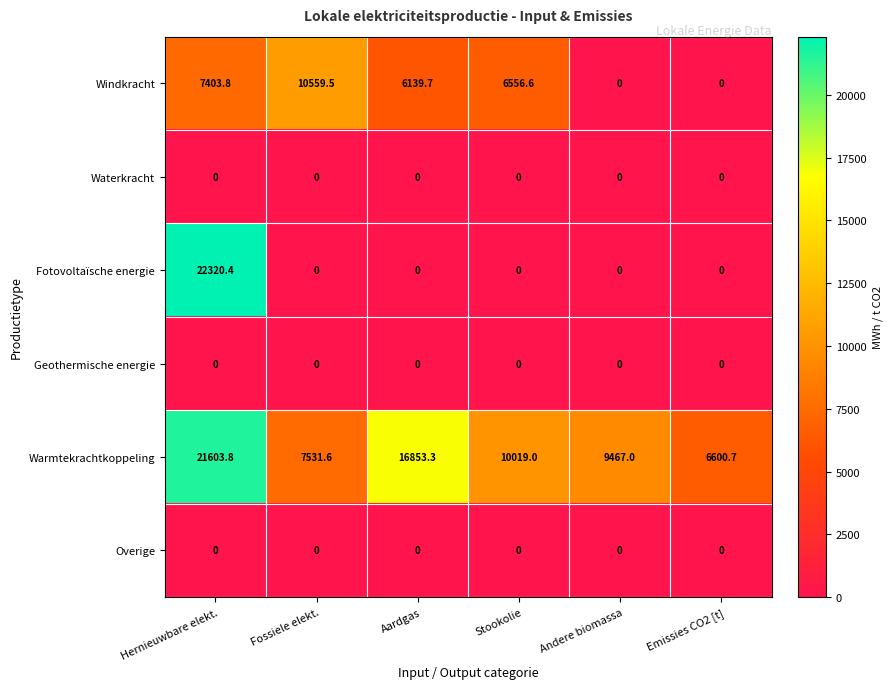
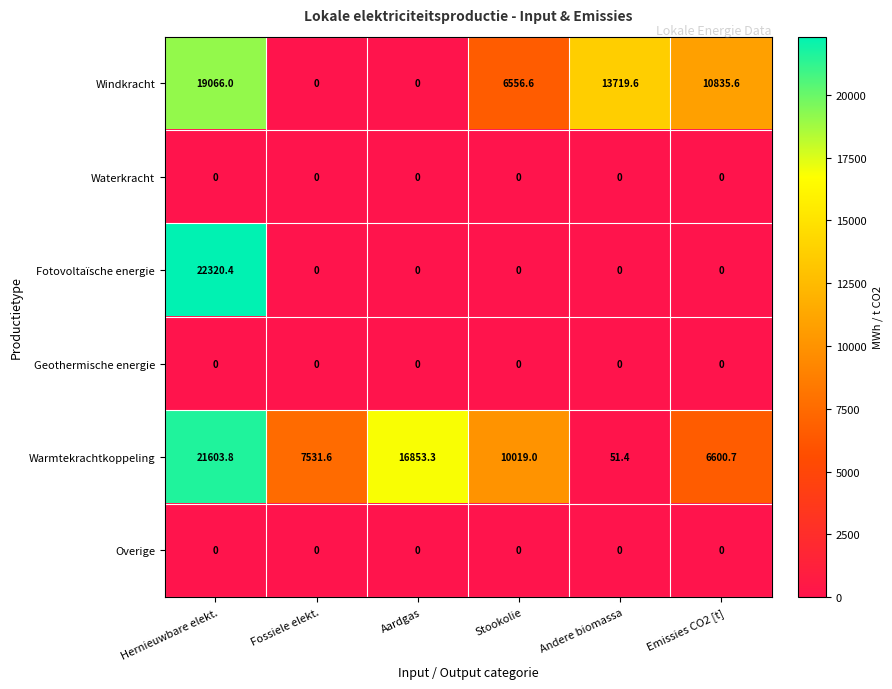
Windkracht, Hernieuwbare elekt.: 7403.8 -> 19066.0
Windkracht, Fossiele elekt.: 10559.5 -> 0
Windkracht, Aardgas: 6139.7 -> 0
Windkracht, Andere biomassa: 0 -> 13719.6
Windkracht, Emissies CO2 [t]: 0 -> 10835.6
Warmtekrachtkoppeling, Andere biomassa: 9467.0 -> 51.4
